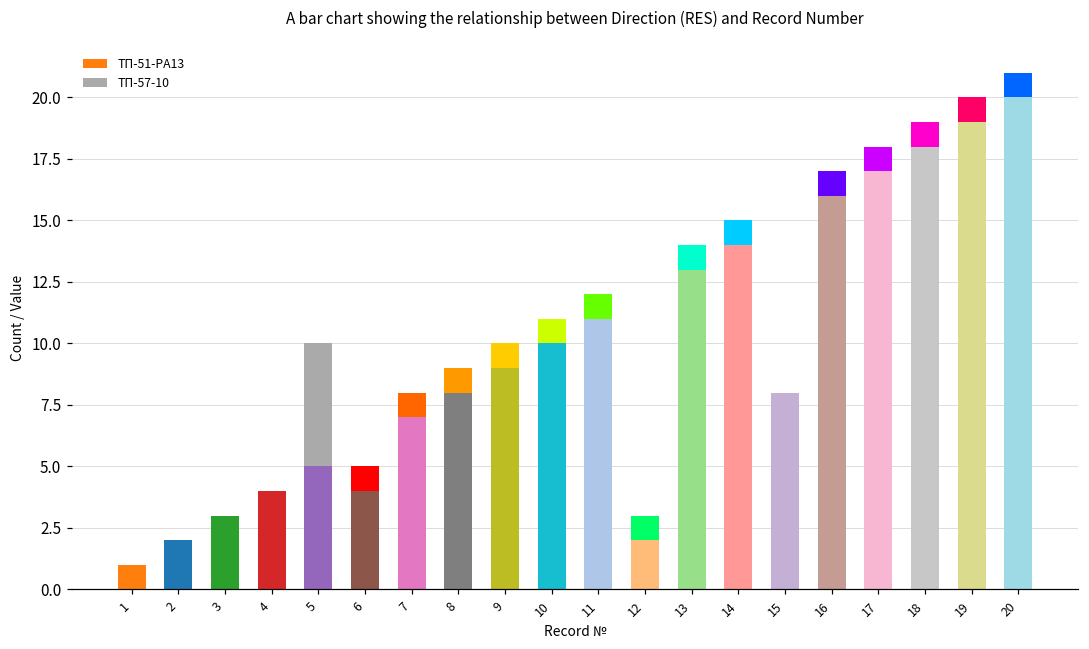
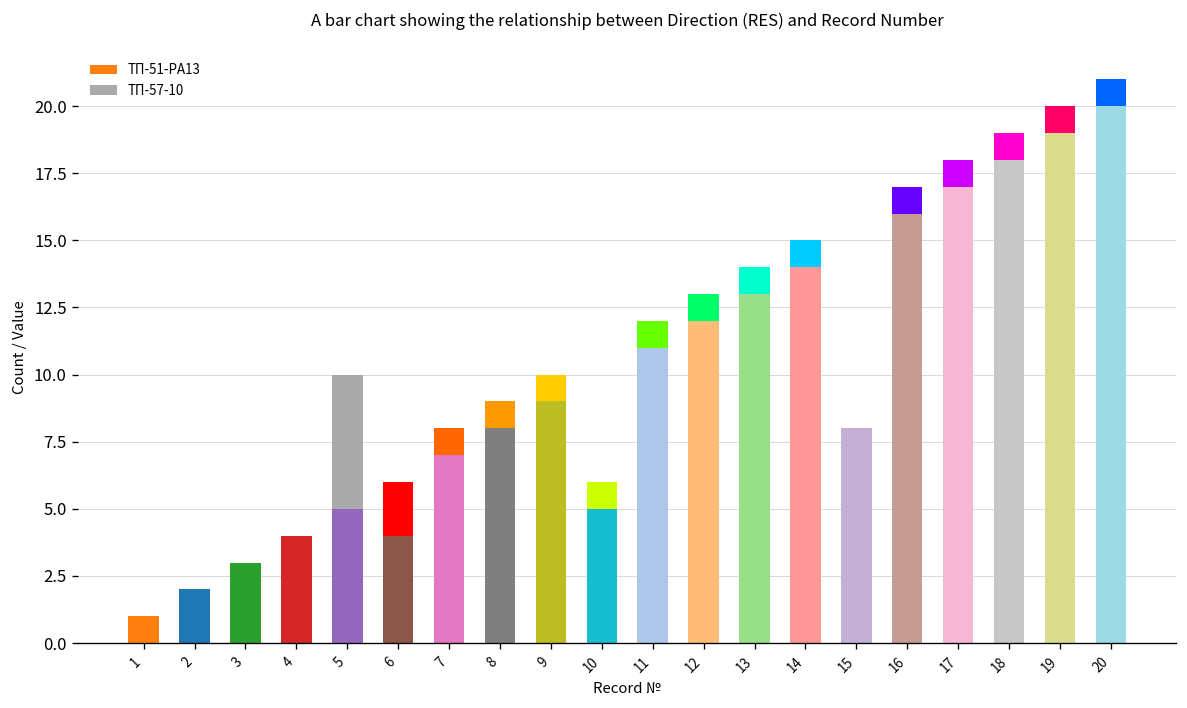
ТП-57-10, 6: 1 -> 2
ТП-51-РА13, 10: 10 -> 5
ТП-51-РА13, 12: 2 -> 12
